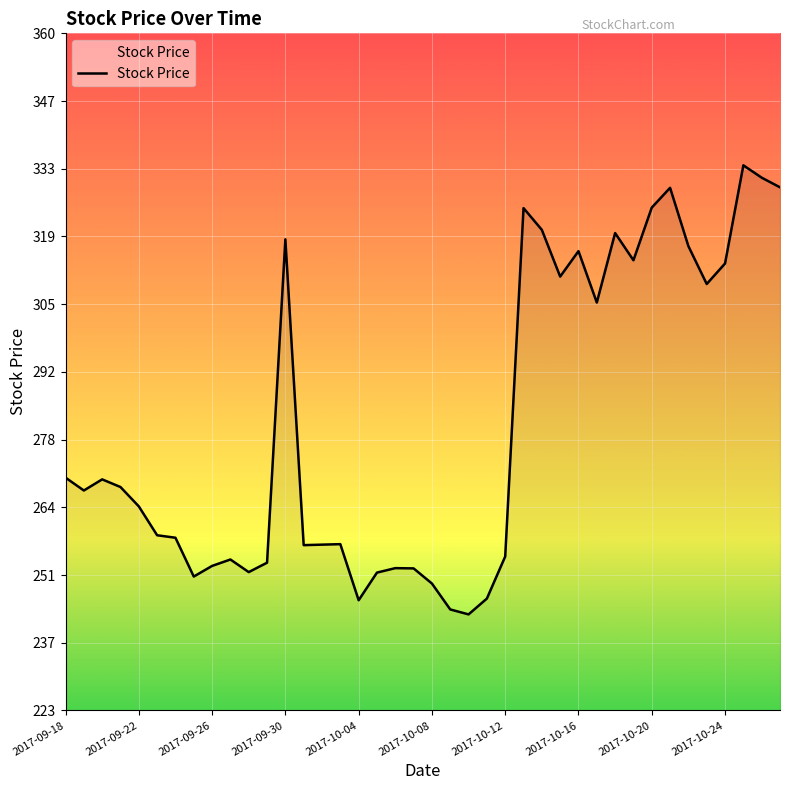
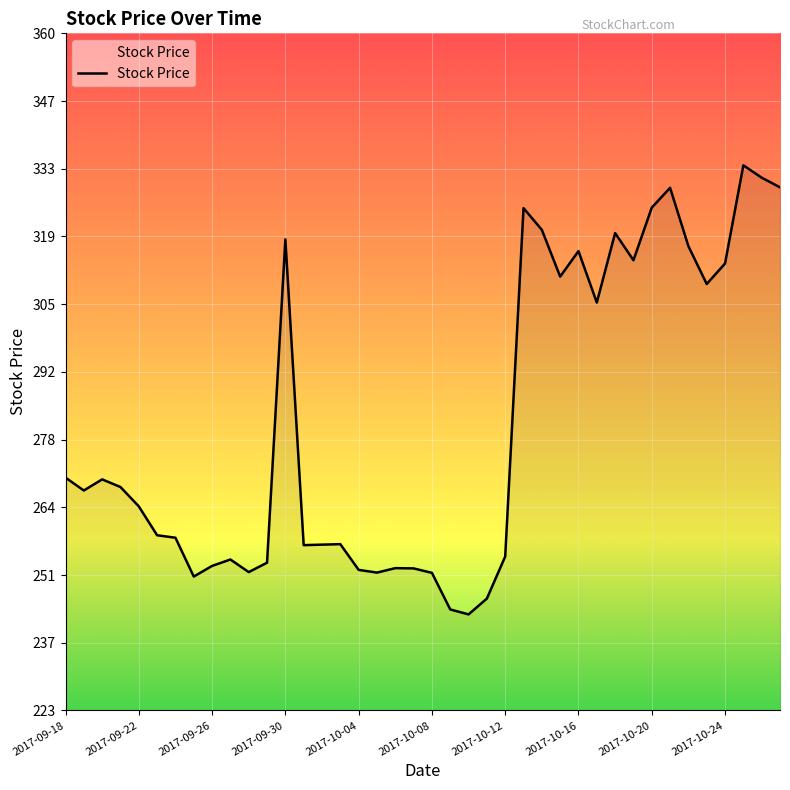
2017-10-04: 246 -> 252
2017-10-08: 249 -> 251
